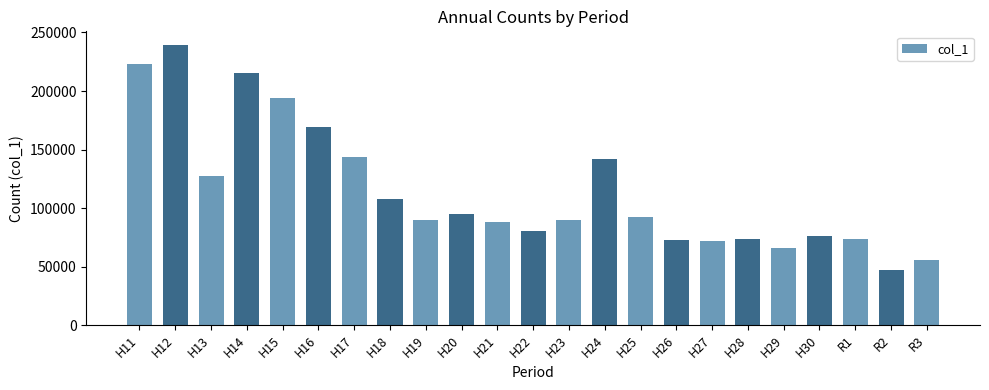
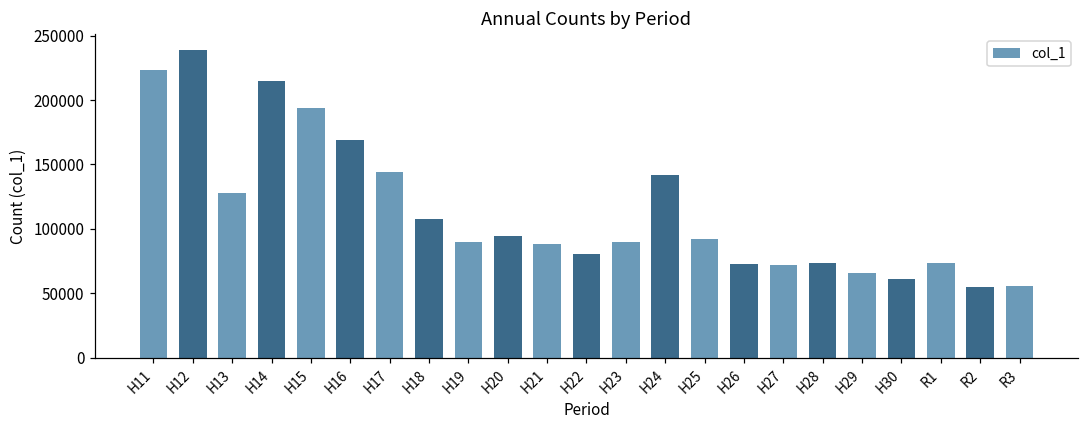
H30: 76000 -> 61000
R2: 47000 -> 55000
